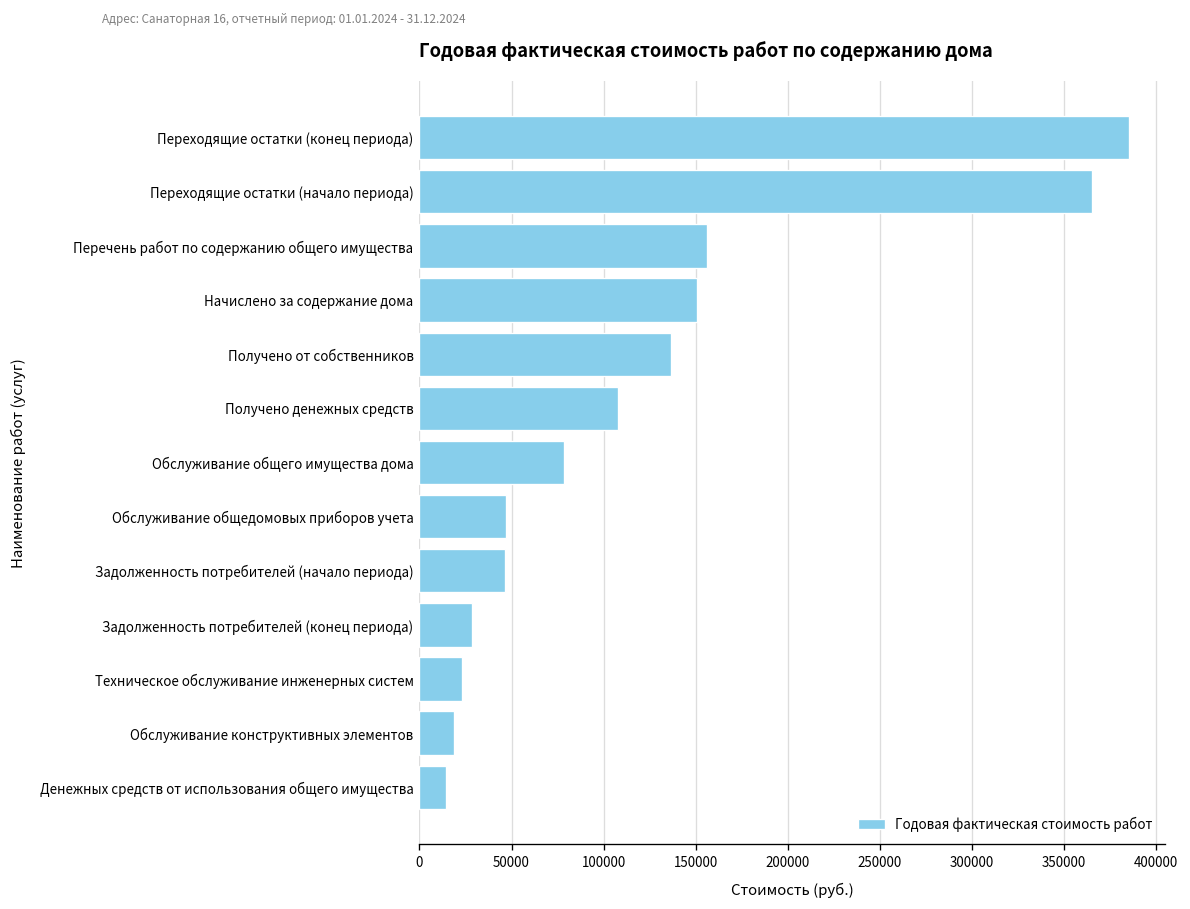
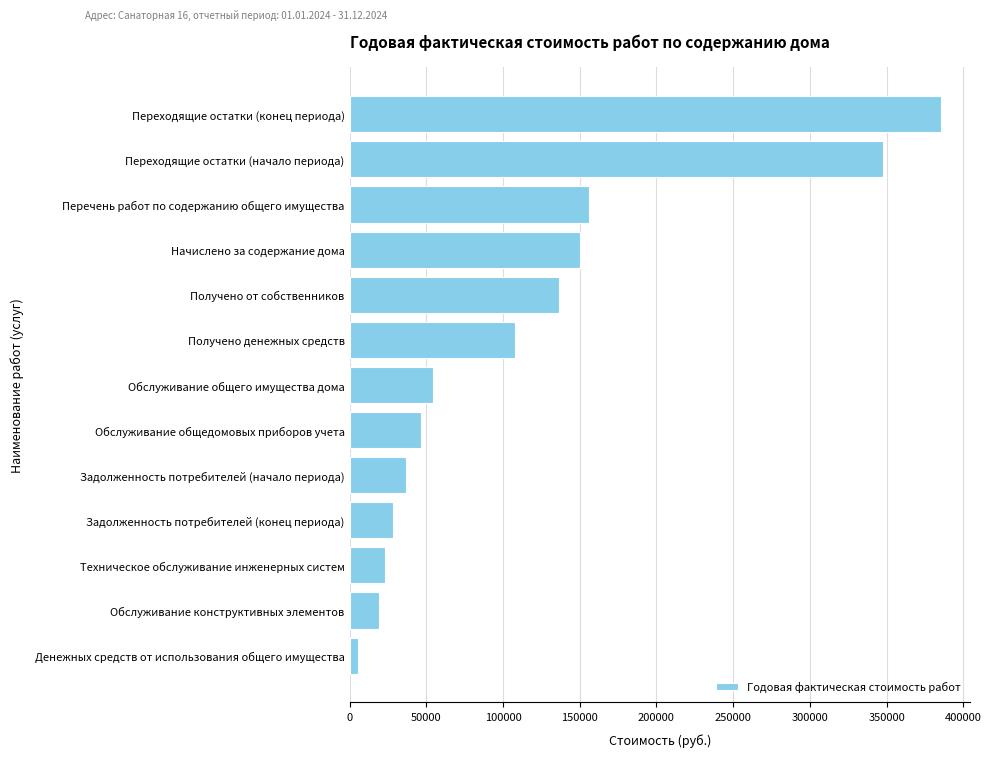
Переходящие остатки (начало периода): 365000 -> 348000
Обслуживание общего имущества дома: 79000 -> 54000
Задолженность потребителей (начало периода): 46000 -> 37000
Денежных средств от использования общего имущества: 15000 -> 5000
